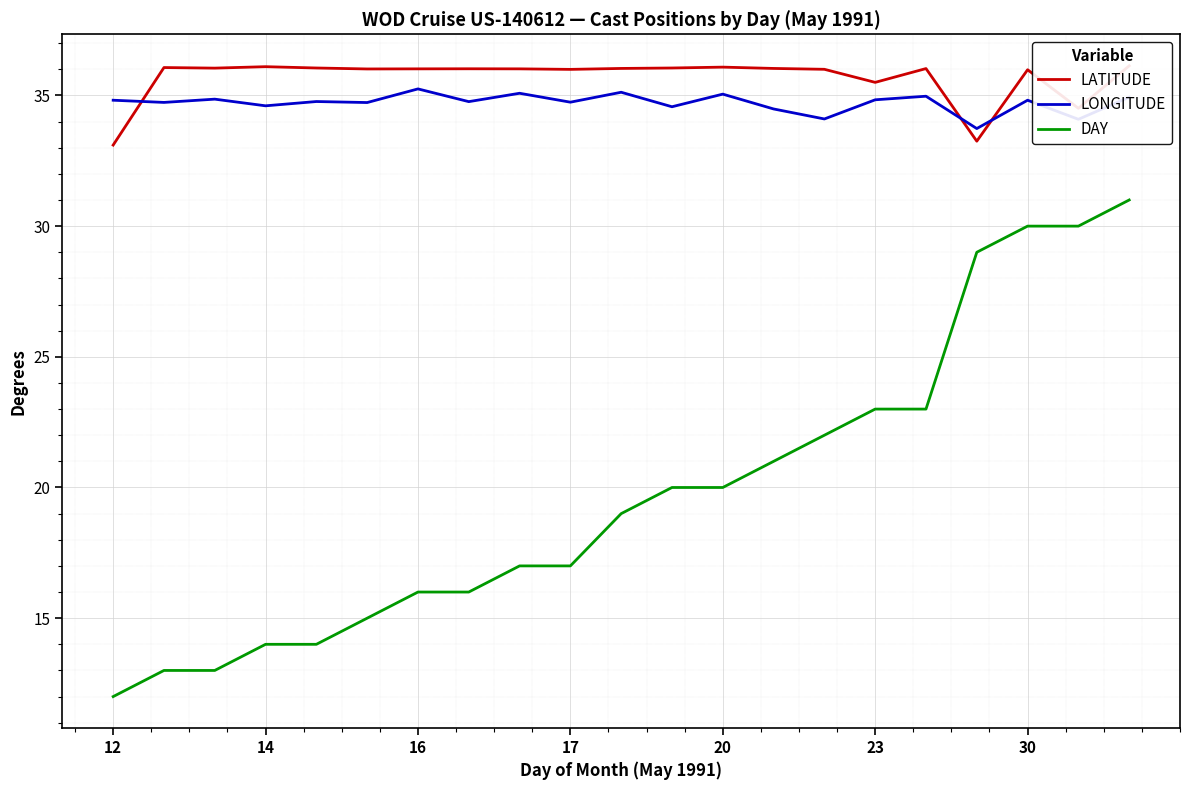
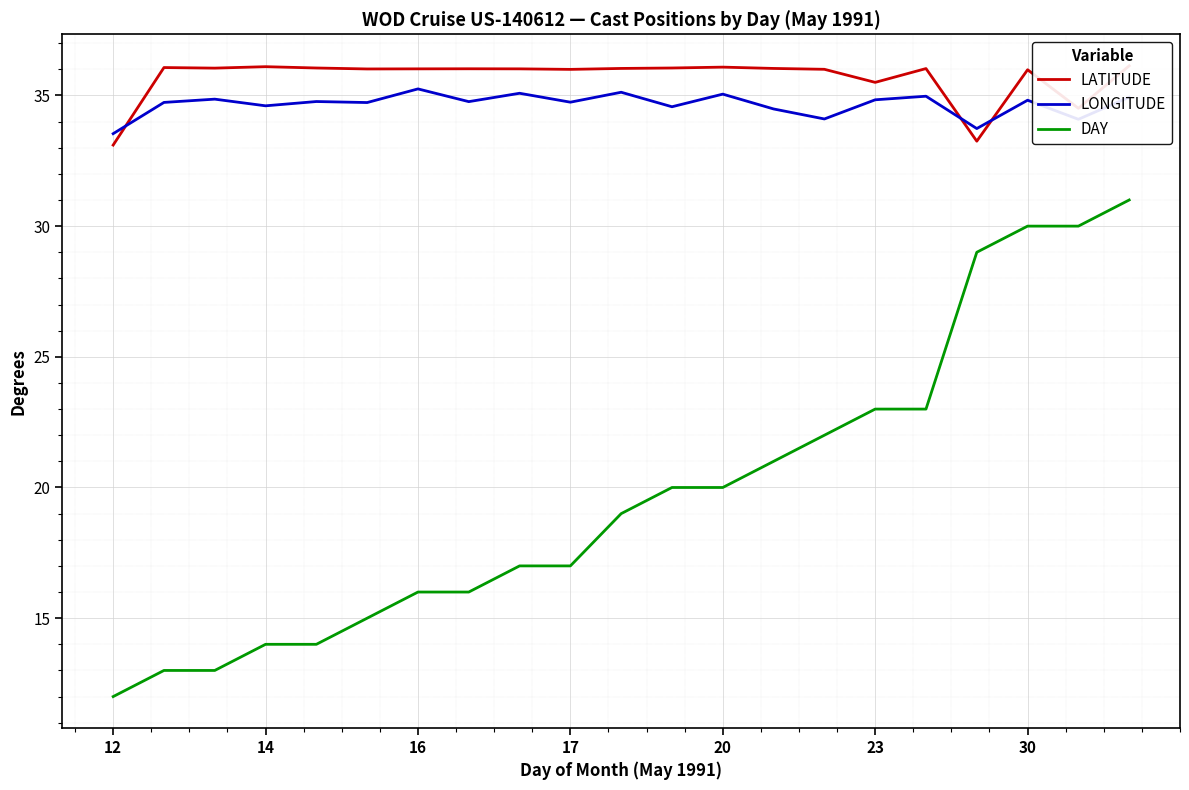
LONGITUDE, 12: 34.8 -> 33.5
